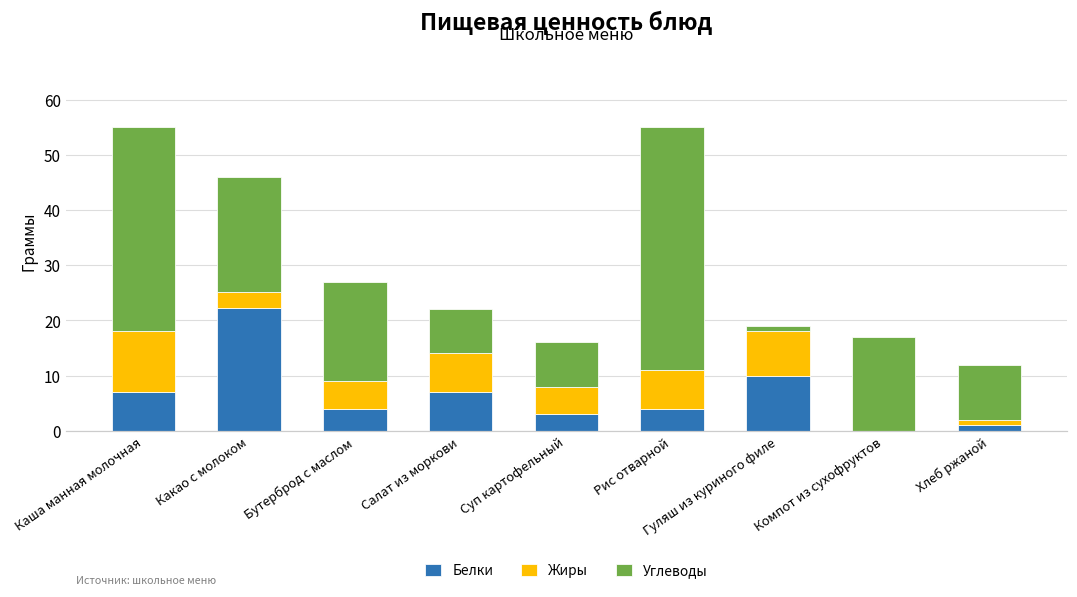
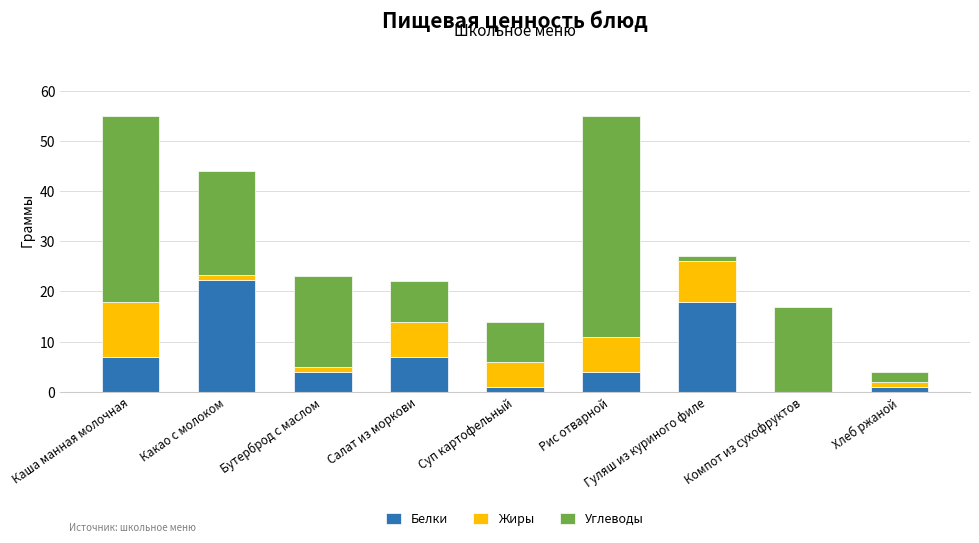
Жиры, Какао с молоком: 3 -> 1
Жиры, Бутерброд с маслом: 5 -> 1
Белки, Суп картофельный: 3 -> 1
Белки, Гуляш из куриного филе: 10 -> 18
Углеводы, Хлеб ржаной: 10 -> 2
